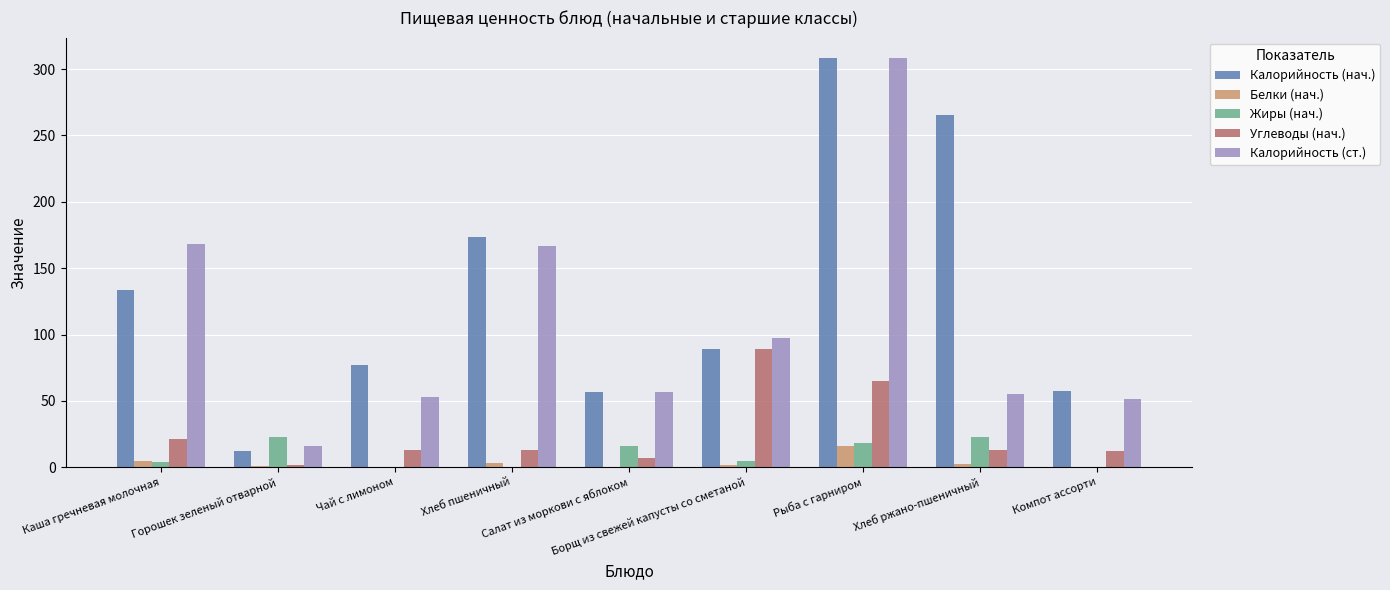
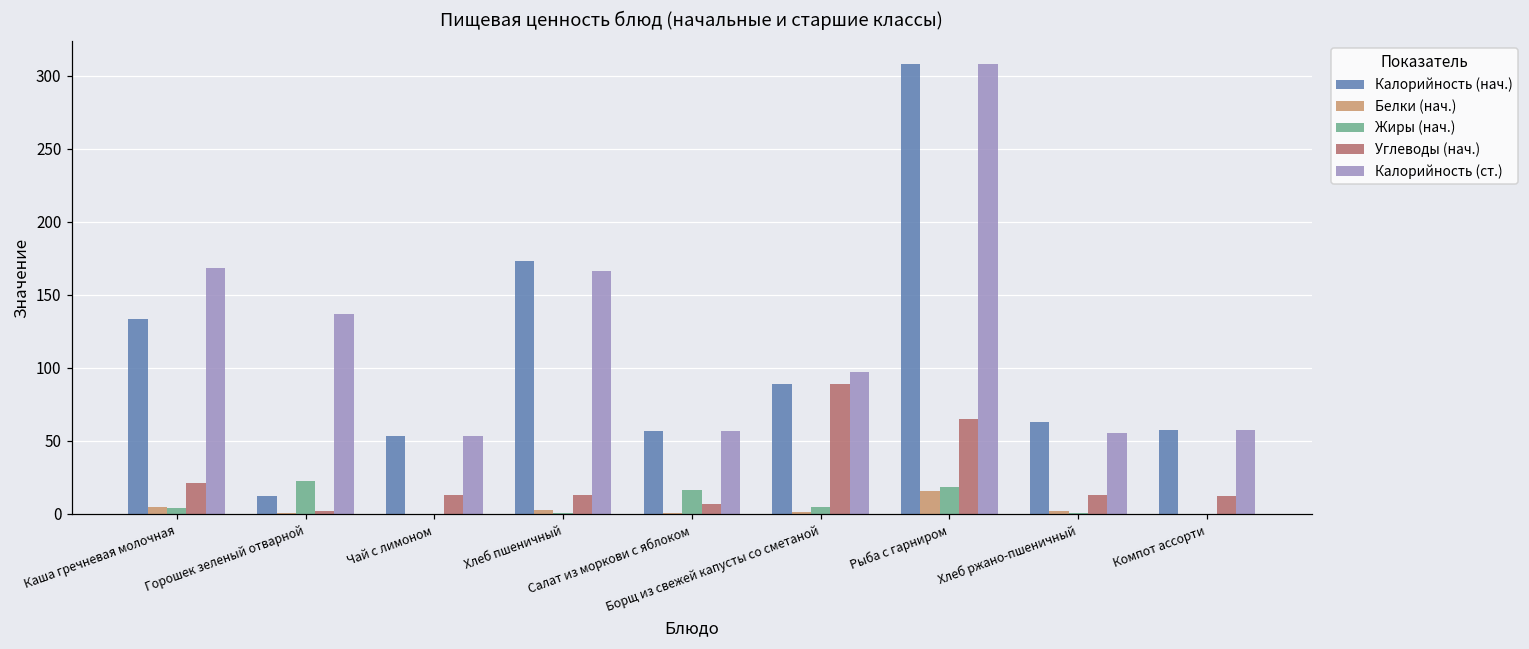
Калорийность (ст.), Горошек зеленый отварной: 16 -> 137
Калорийность (нач.), Чай с лимоном: 77 -> 53
Калорийность (нач.), Хлеб ржано-пшеничный: 265 -> 63
Жиры (нач.), Хлеб ржано-пшеничный: 23 -> 0
Калорийность (ст.), Компот ассорти: 51 -> 57
